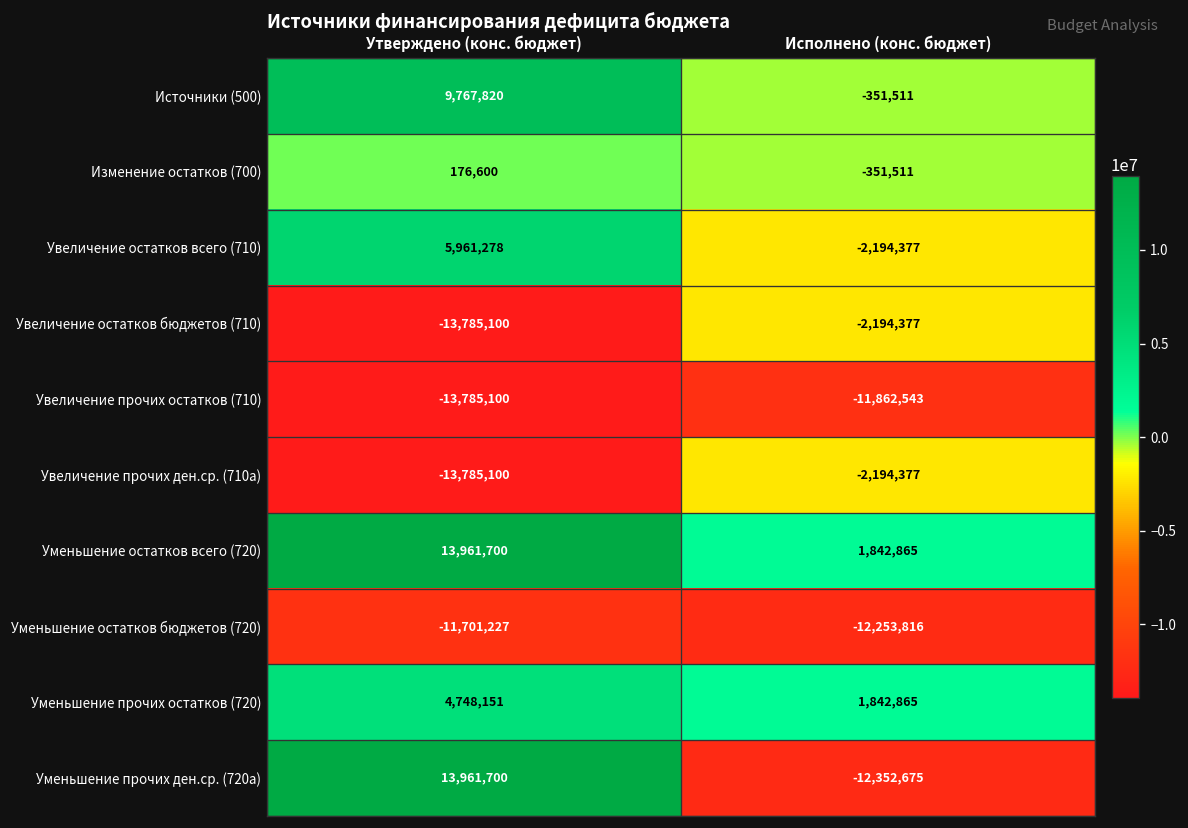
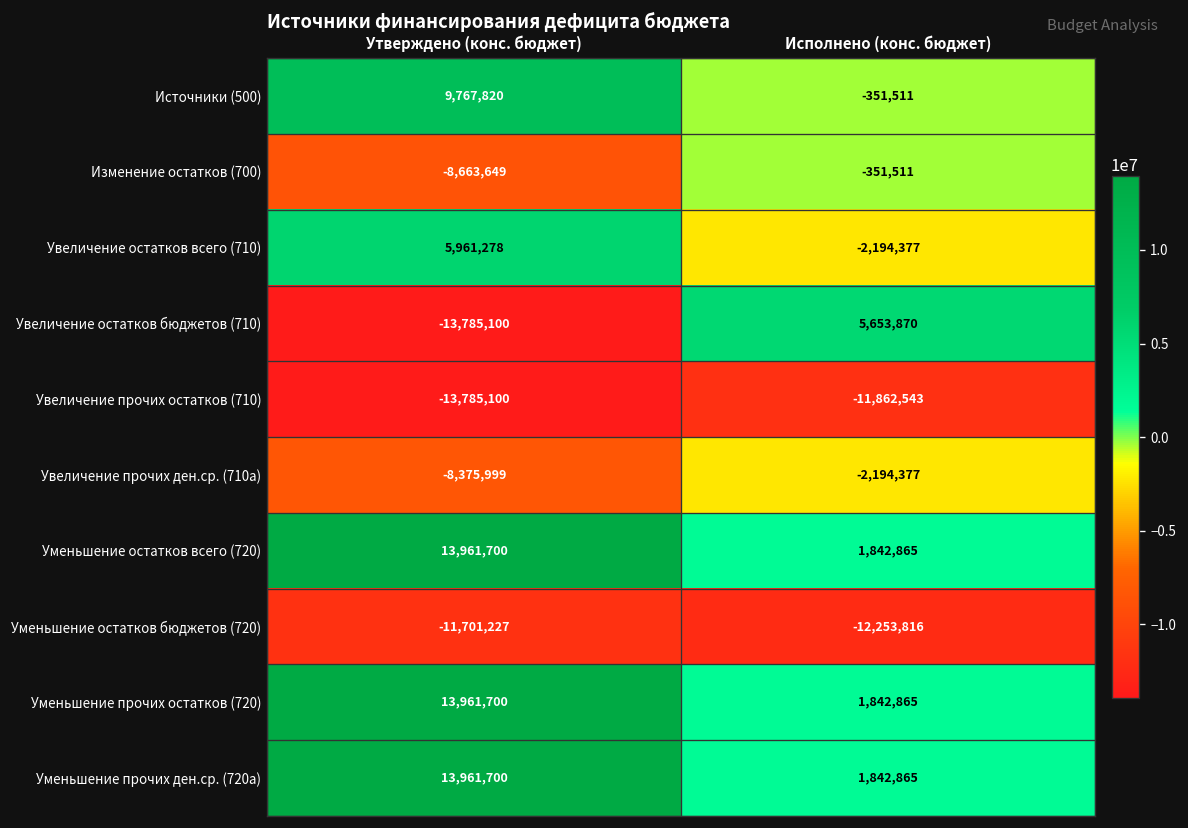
Изменение остатков (700), Утверждено (конс. бюджет): 176,600 -> -8,663,649
Увеличение остатков бюджетов (710), Исполнено (конс. бюджет): -2,194,377 -> 5,653,870
Увеличение прочих ден.ср. (710a), Утверждено (конс. бюджет): -13,785,100 -> -8,375,999
Уменьшение прочих остатков (720), Утверждено (конс. бюджет): 4,748,151 -> 13,961,700
Уменьшение прочих ден.ср. (720a), Исполнено (конс. бюджет): -12,352,675 -> 1,842,865
